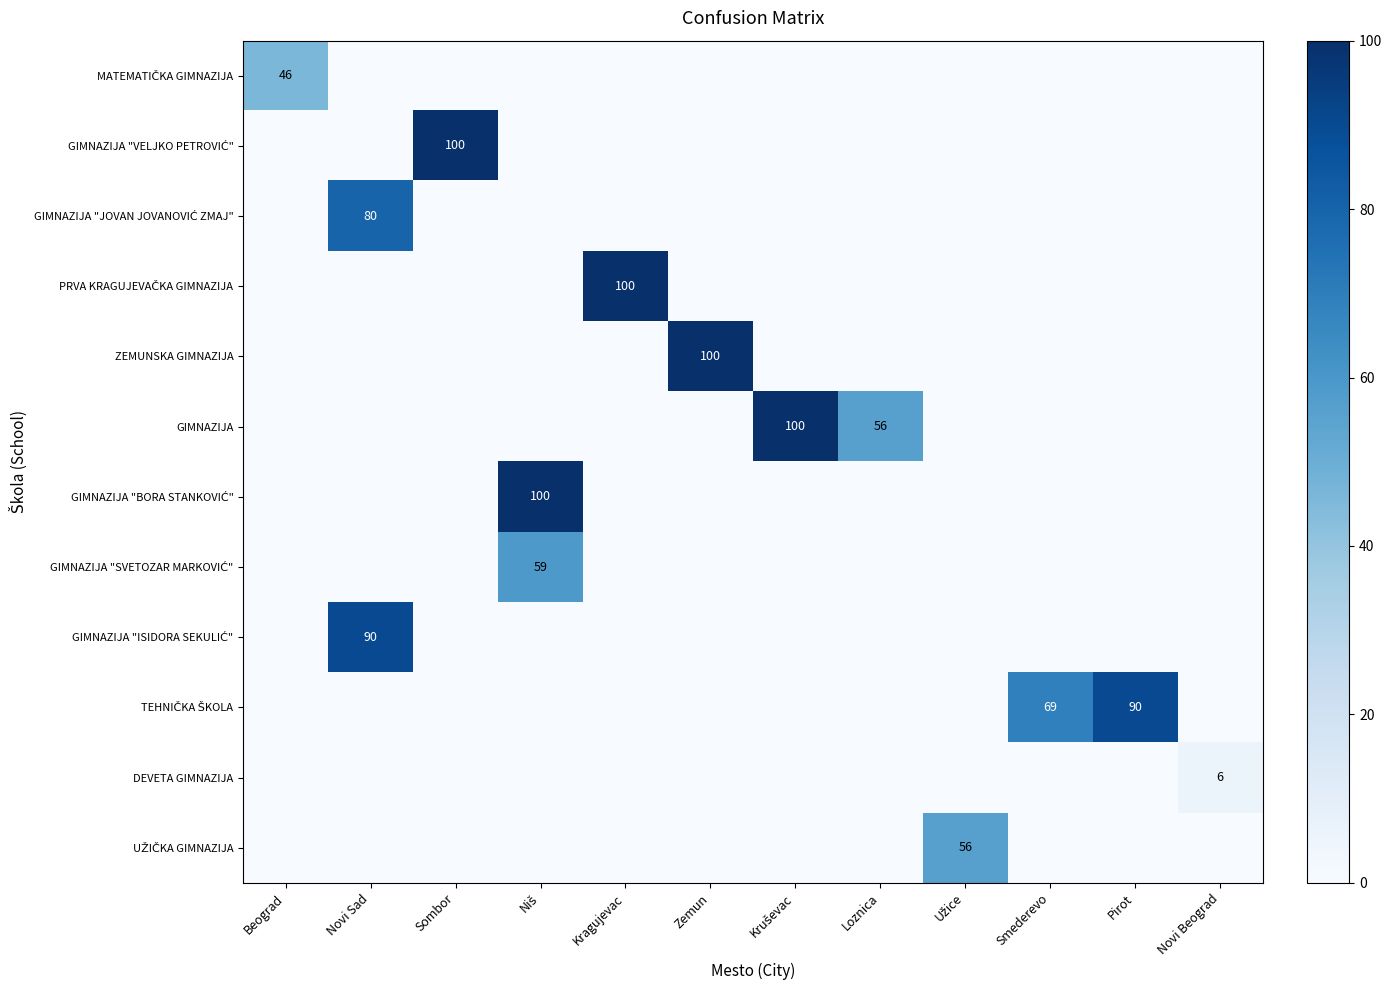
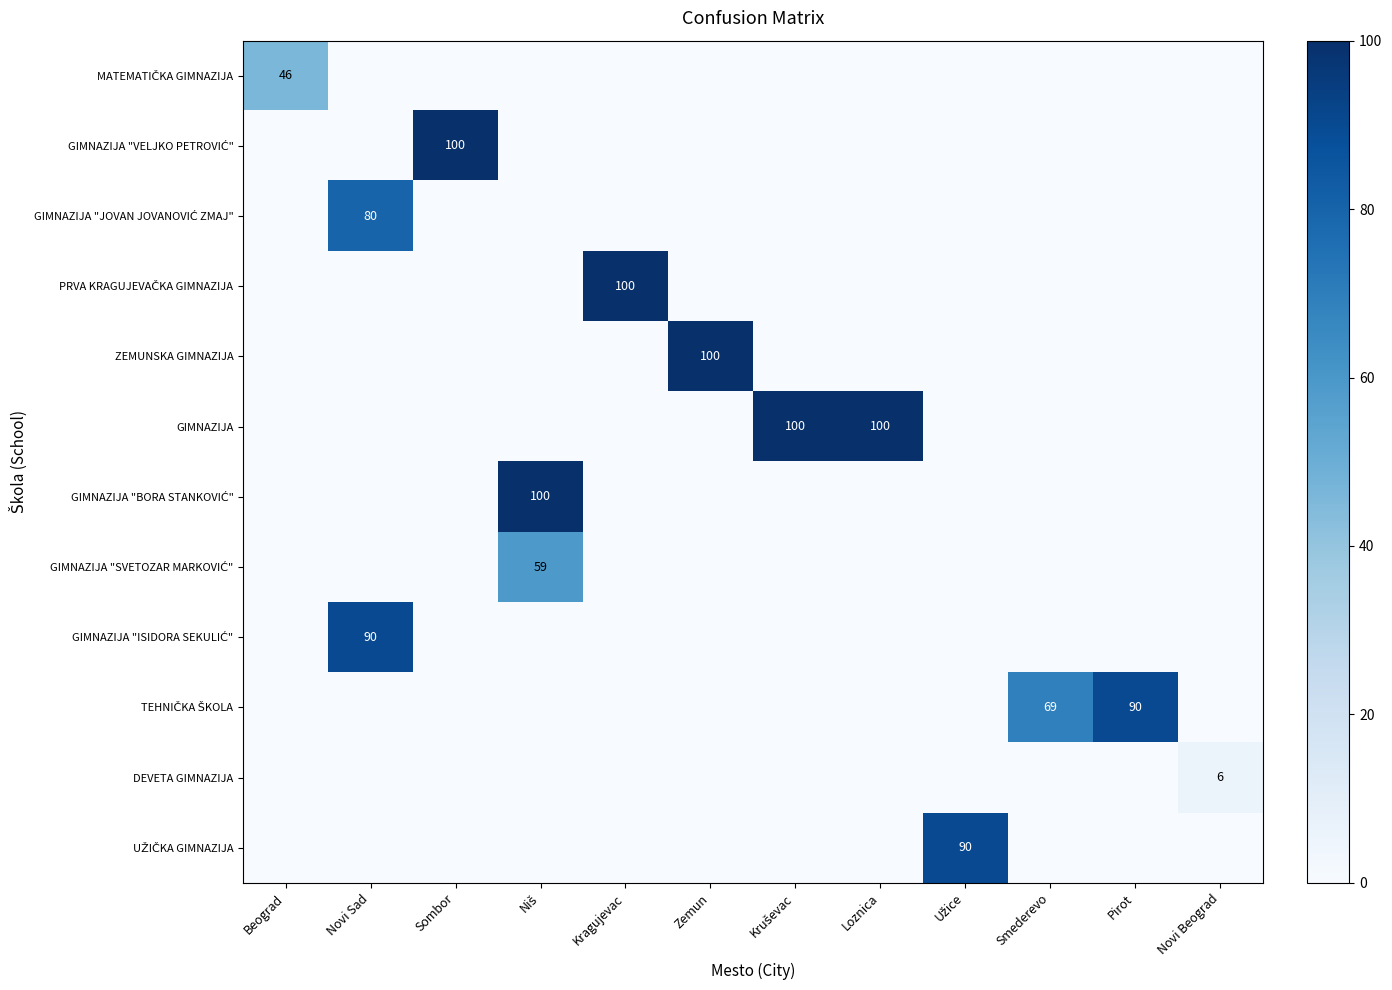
GIMNAZIJA, Loznicа: 56 -> 100
UŽIČKA GIMNАZIJA, Užice: 56 -> 90
